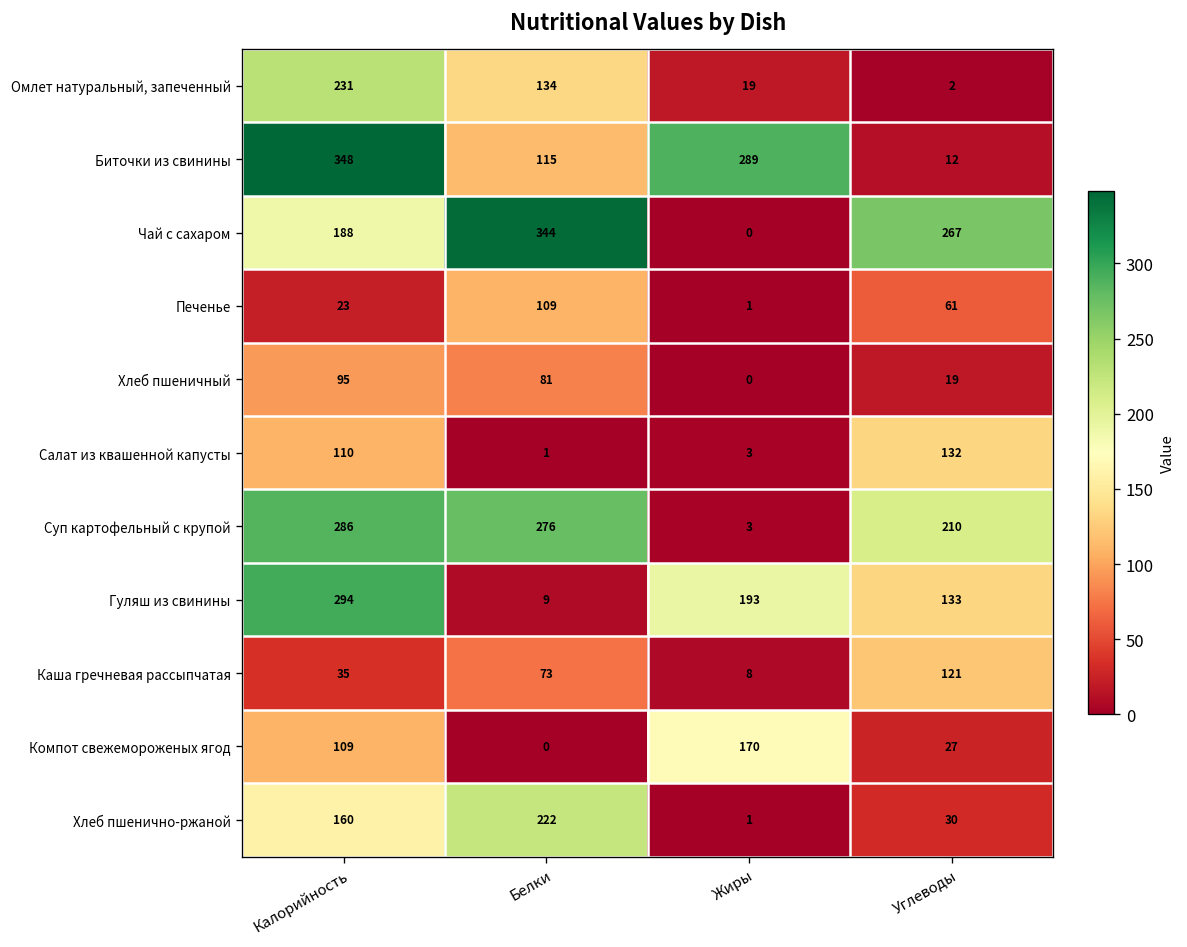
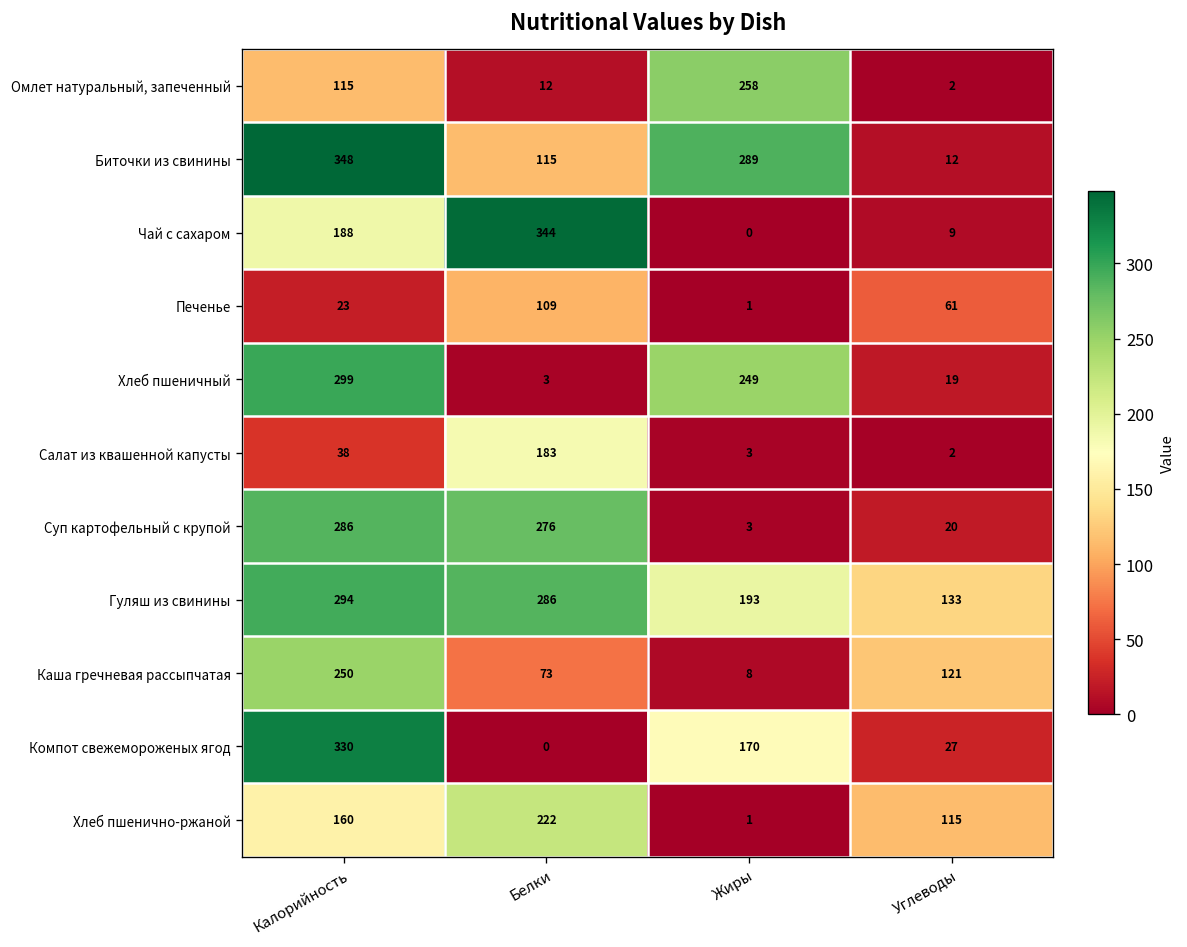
Омлет натуральный, запеченный, Калорийность: 231 -> 115
Омлет натуральный, запеченный, Белки: 134 -> 12
Омлет натуральный, запеченный, Жиры: 19 -> 258
Чай с сахаром, Углеводы: 267 -> 9
Хлеб пшеничный, Калорийность: 95 -> 299
Хлеб пшеничный, Белки: 81 -> 3
Хлеб пшеничный, Жиры: 0 -> 249
Салат из квашенной капусты, Калорийность: 110 -> 38
Салат из квашенной капусты, Белки: 1 -> 183
Салат из квашенной капусты, Углеводы: 132 -> 2
Суп картофельный с крупой, Углеводы: 210 -> 20
Гуляш из свинины, Белки: 9 -> 286
Каша гречневая рассыпчатая, Калорийность: 35 -> 250
Компот свежемороженых ягод, Калорийность: 109 -> 330
Хлеб пшенично-ржаной, Углеводы: 30 -> 115
